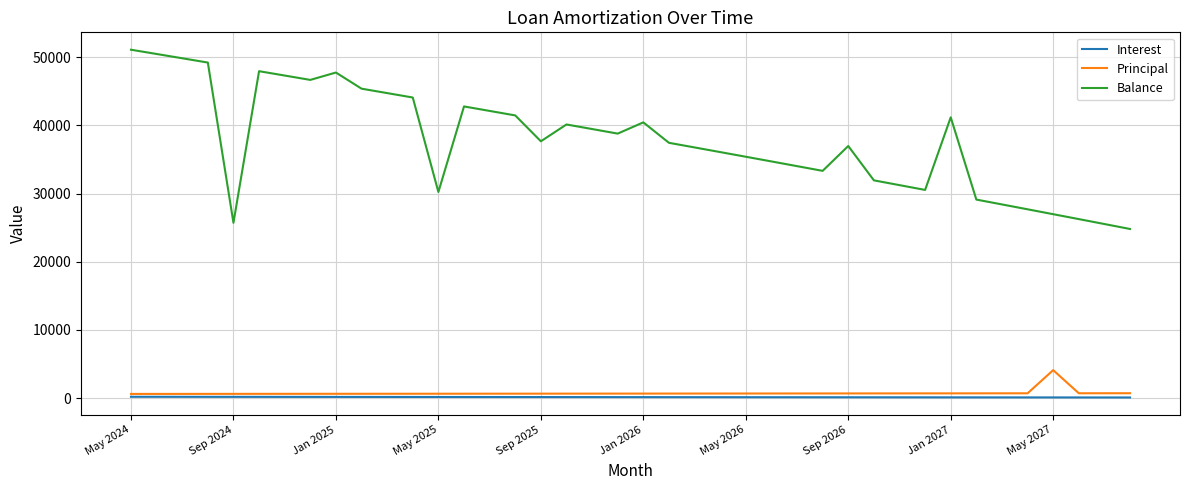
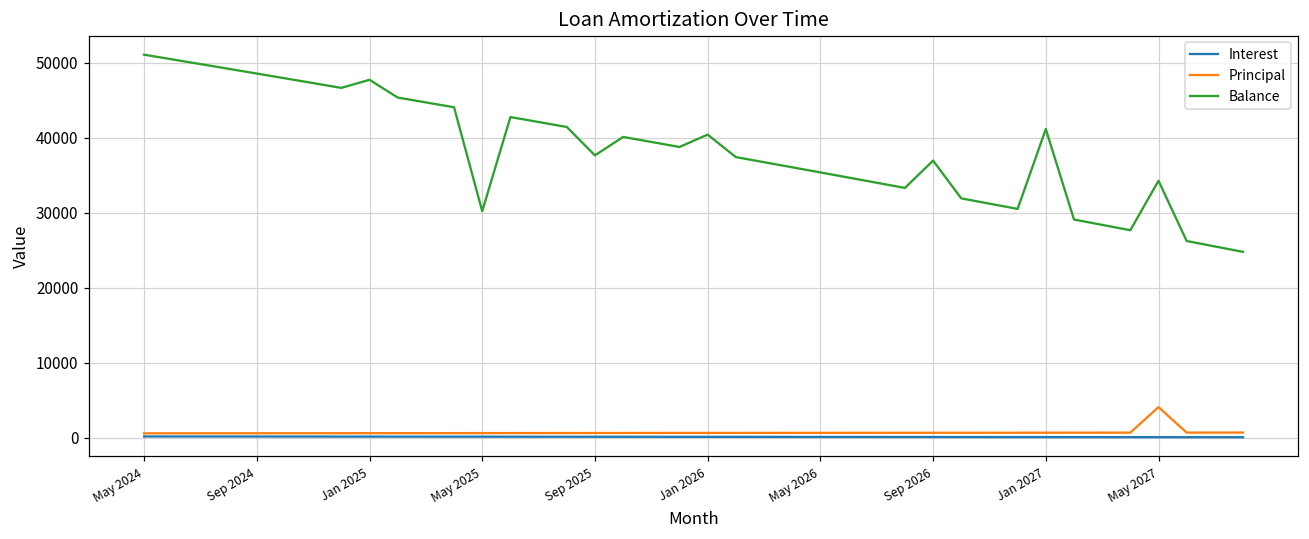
Balance, Sep 2024: 26000 -> 49000
Balance, May 2027: 27000 -> 34000
